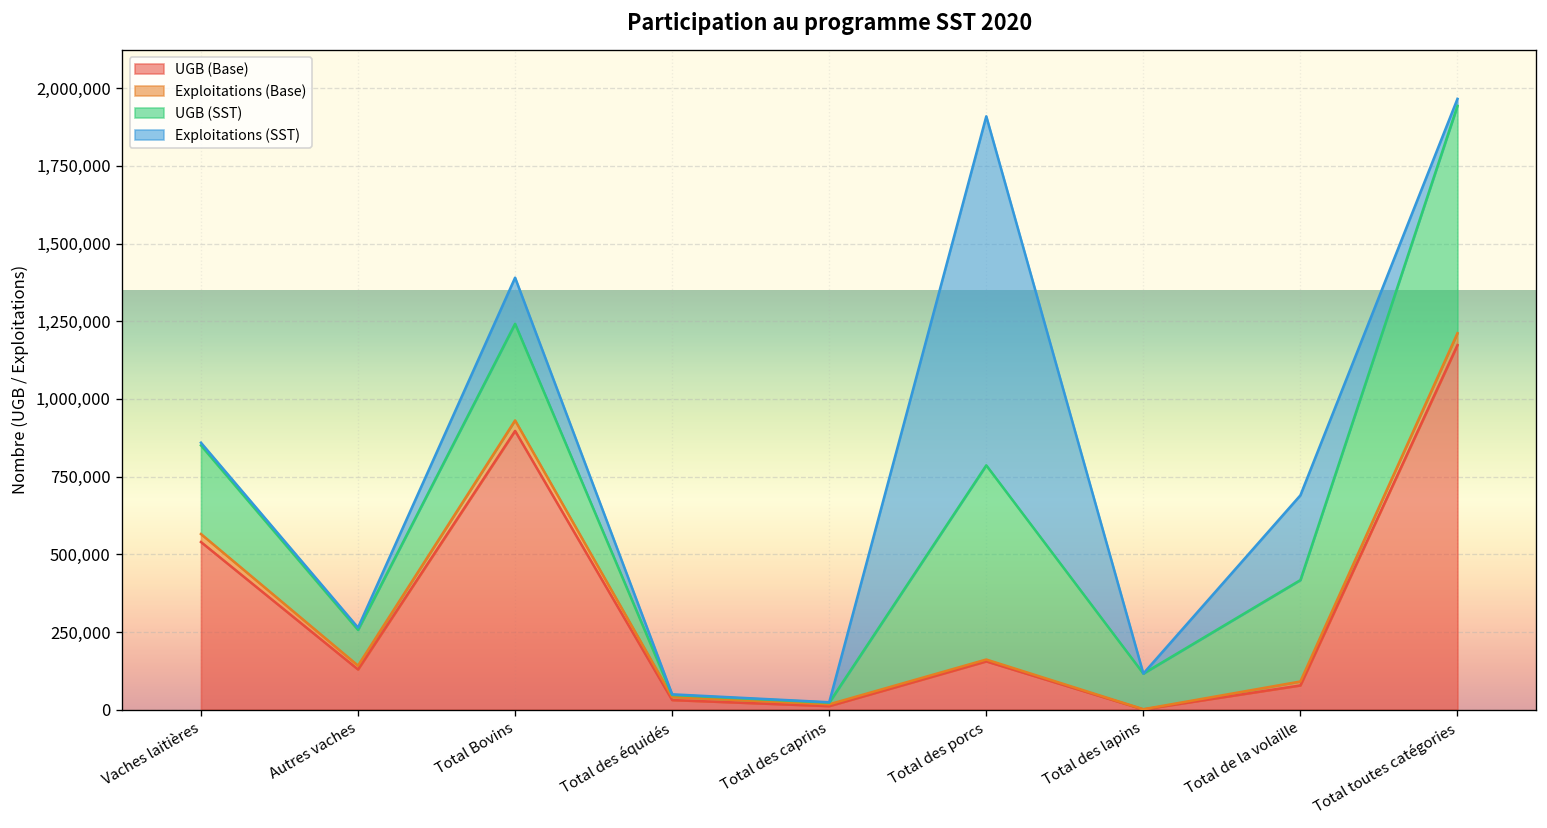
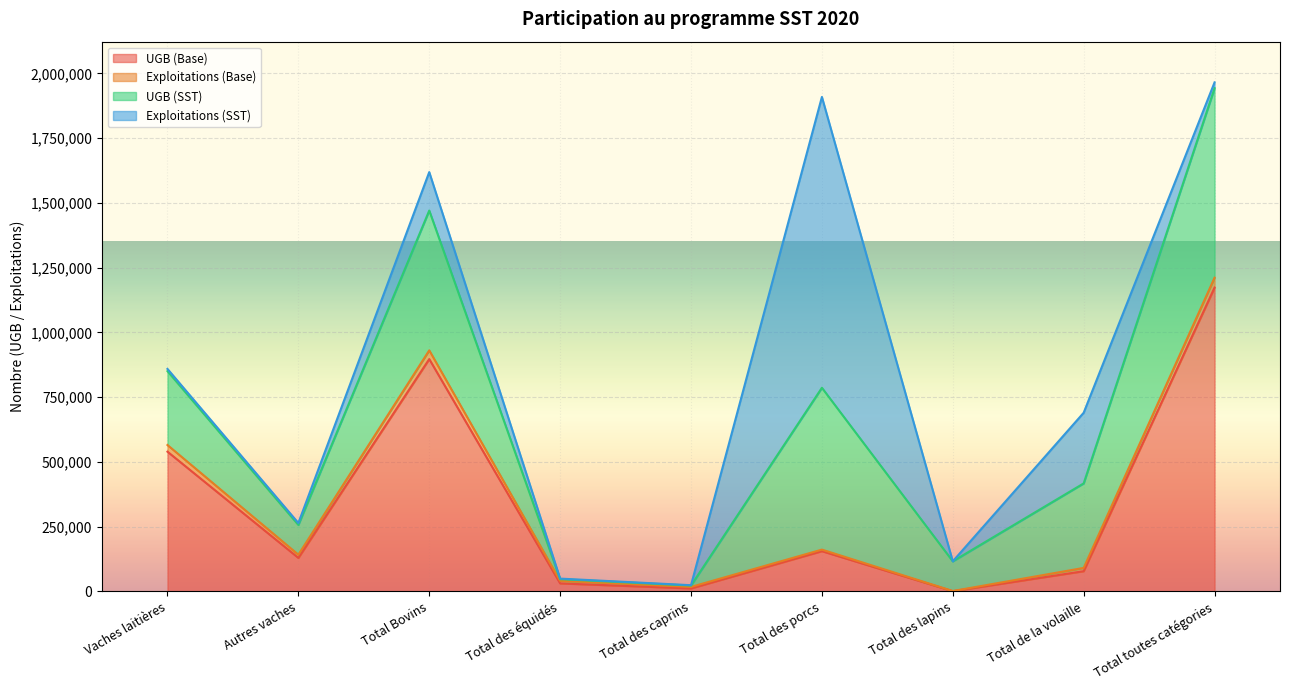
UGB (SST), Total Bovins: 310,000 -> 540,000
